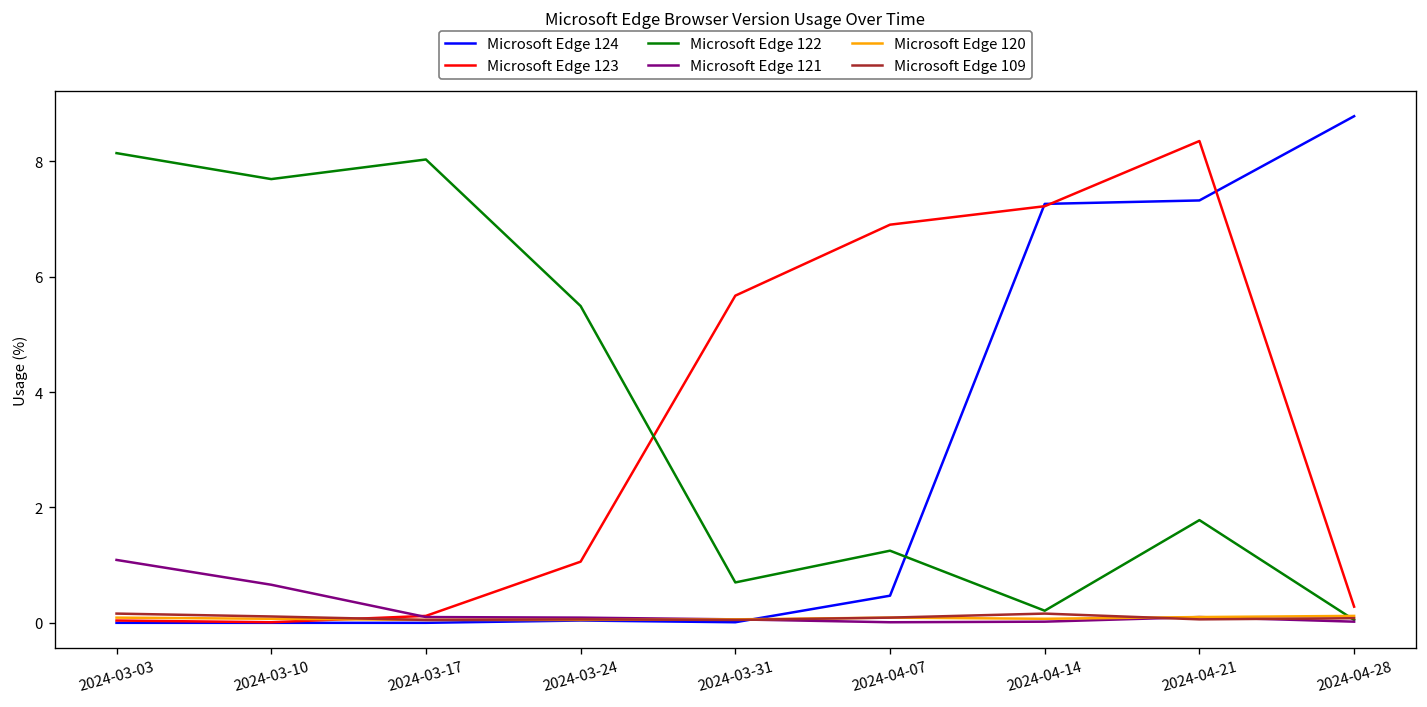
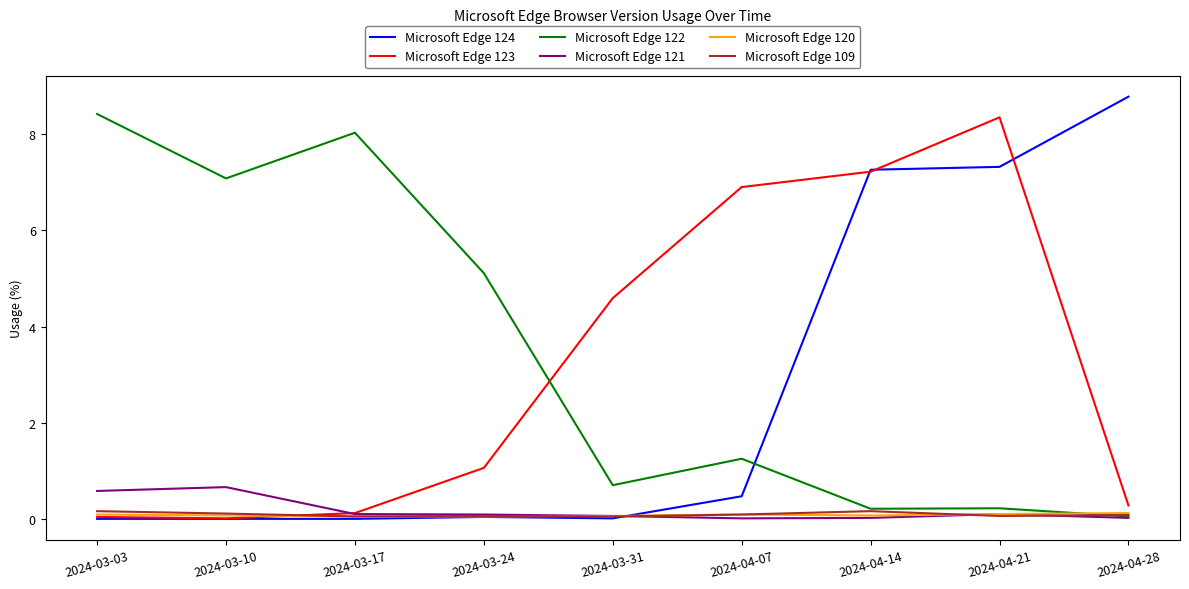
Microsoft Edge 122, 2024-03-03: 8.1 -> 8.4
Microsoft Edge 121, 2024-03-03: 1.1 -> 0.6
Microsoft Edge 122, 2024-03-10: 7.7 -> 7.1
Microsoft Edge 122, 2024-03-24: 5.5 -> 5.1
Microsoft Edge 123, 2024-03-31: 5.7 -> 4.6
Microsoft Edge 122, 2024-04-21: 1.8 -> 0.2
